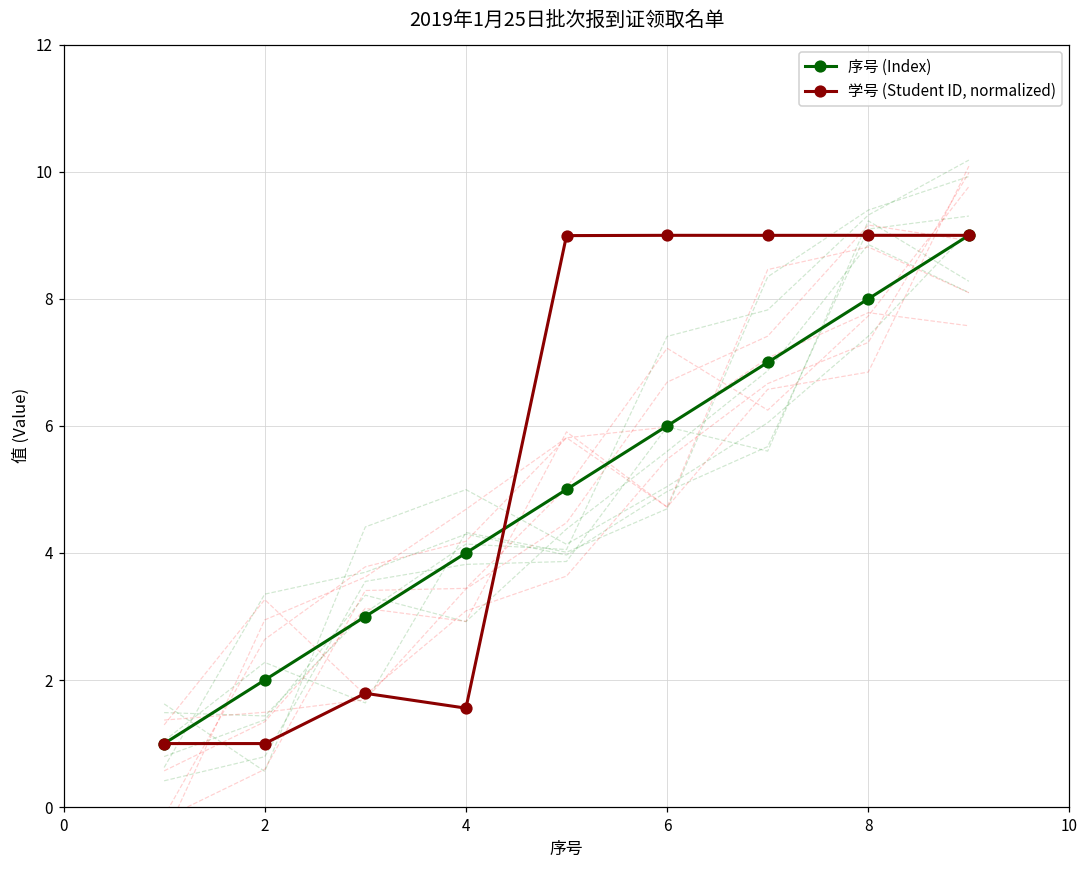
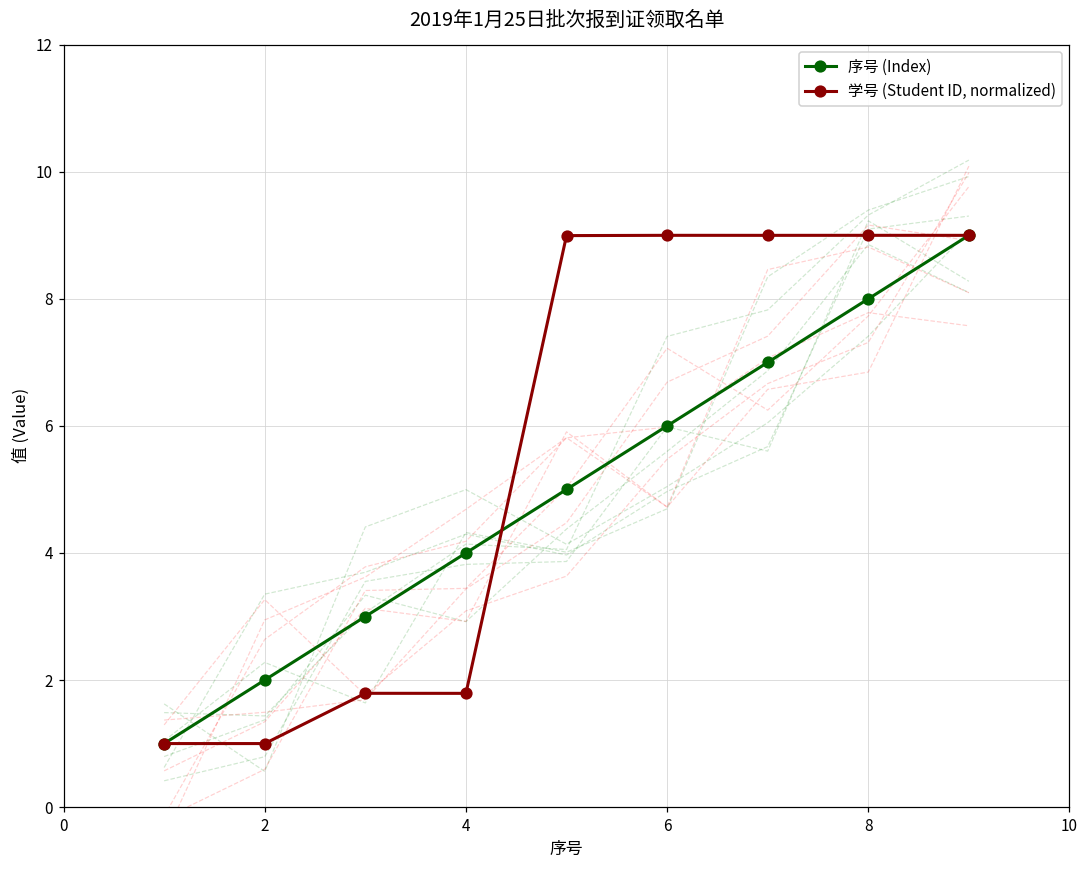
学号 (Student ID, normalized), 4: 1.6 -> 1.8
